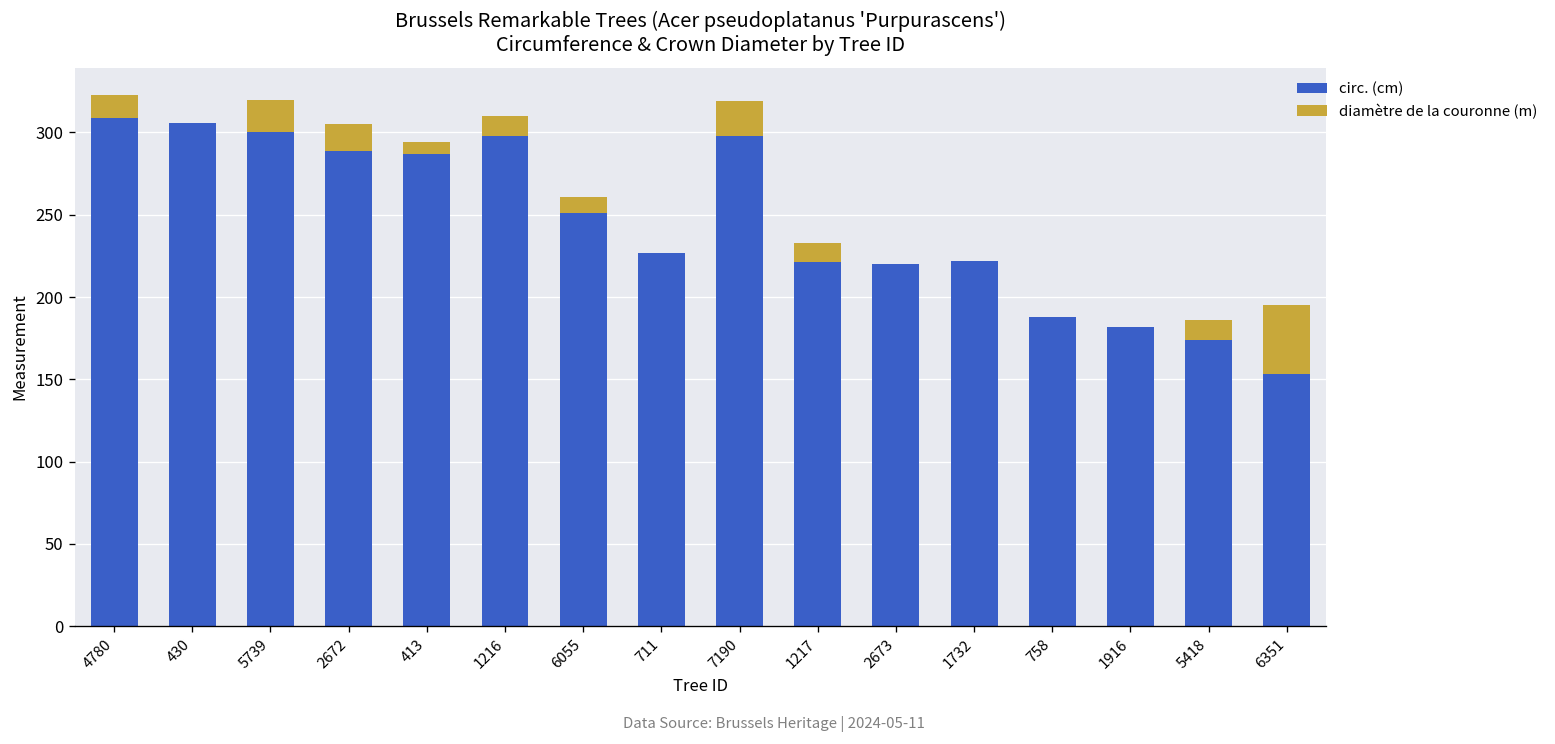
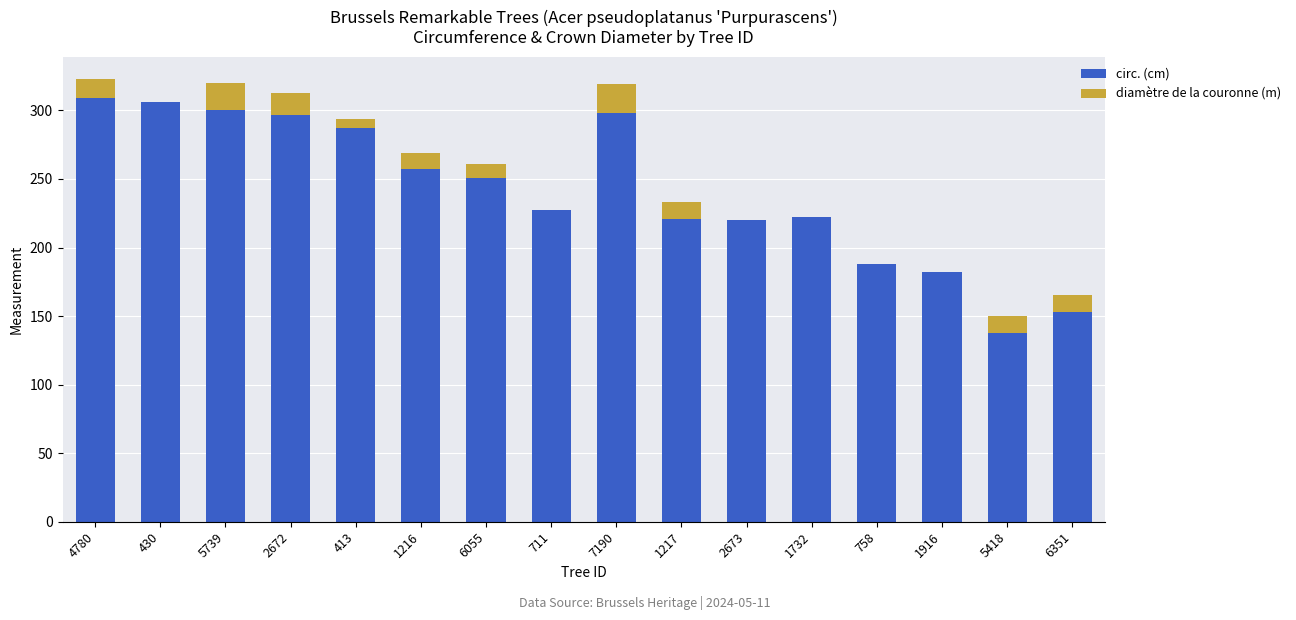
circ. (cm), 2672: 289 -> 297
circ. (cm), 1216: 298 -> 257
circ. (cm), 5418: 174 -> 138
diamètre de la couronne (m), 6351: 42 -> 12
